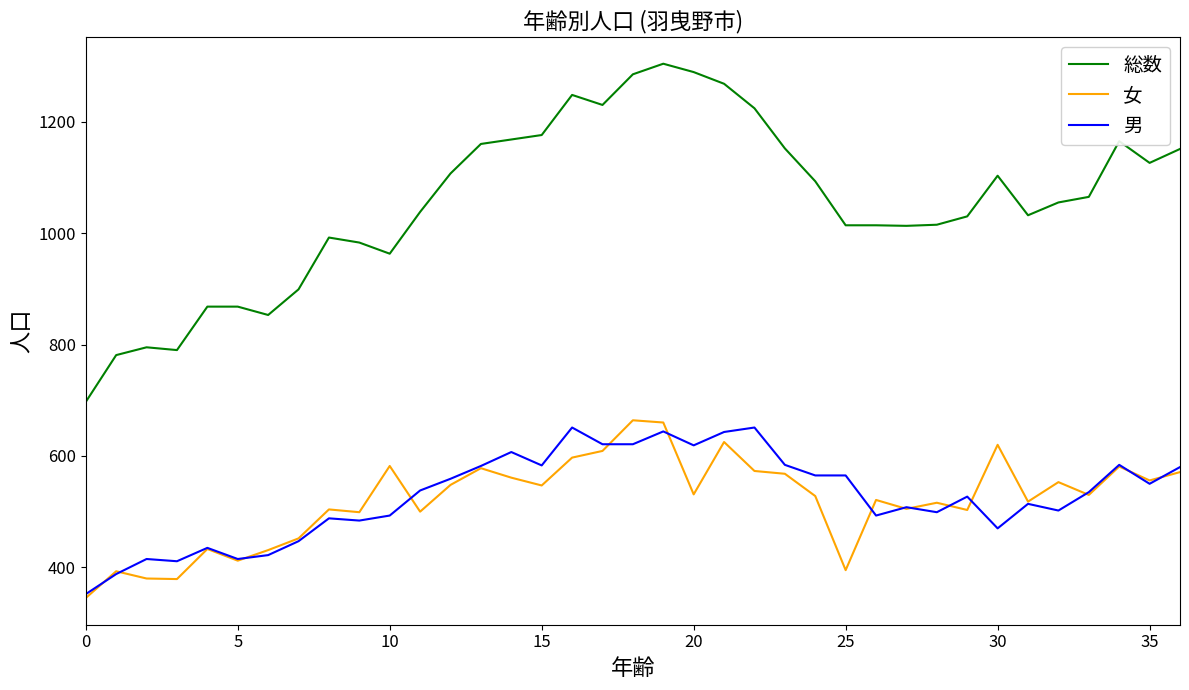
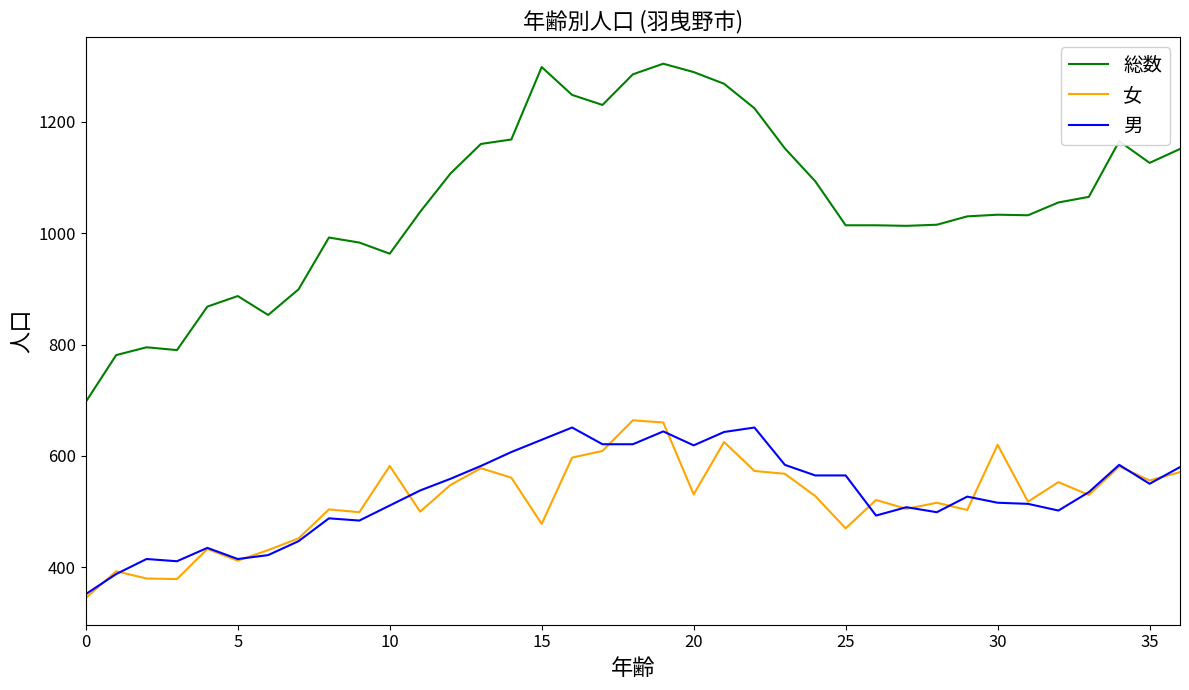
総数, 5: 870 -> 890
男, 10: 490 -> 510
総数, 15: 1180 -> 1300
女, 15: 550 -> 480
男, 15: 580 -> 630
女, 25: 400 -> 470
総数, 30: 1100 -> 1030
男, 30: 470 -> 520
